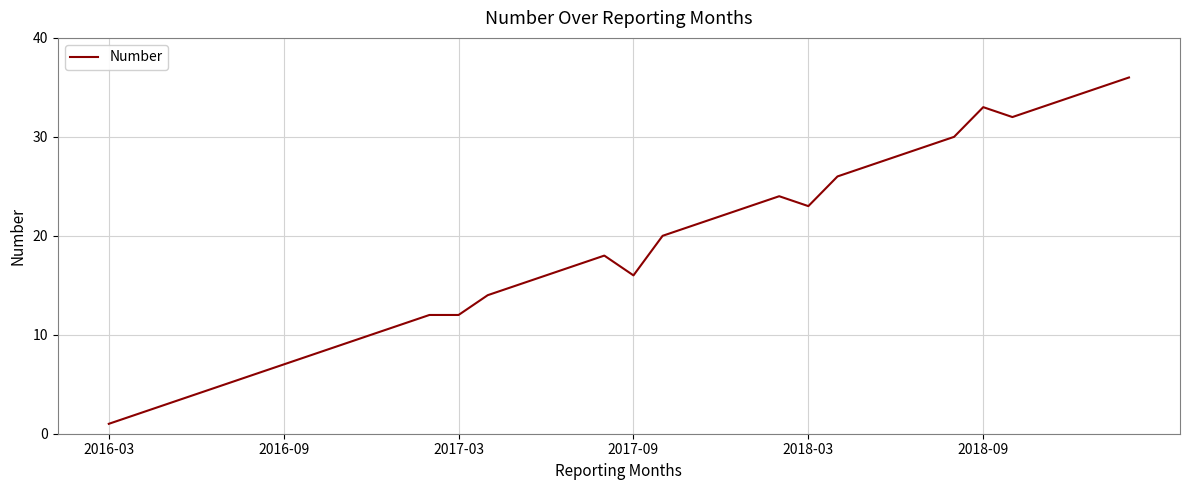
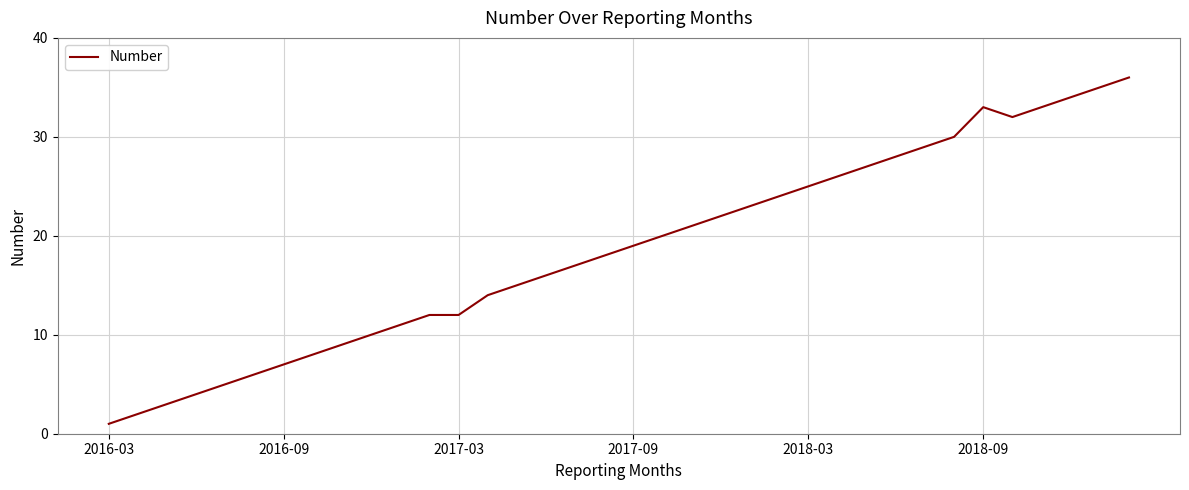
2017-09: 16 -> 19
2018-03: 23 -> 25
